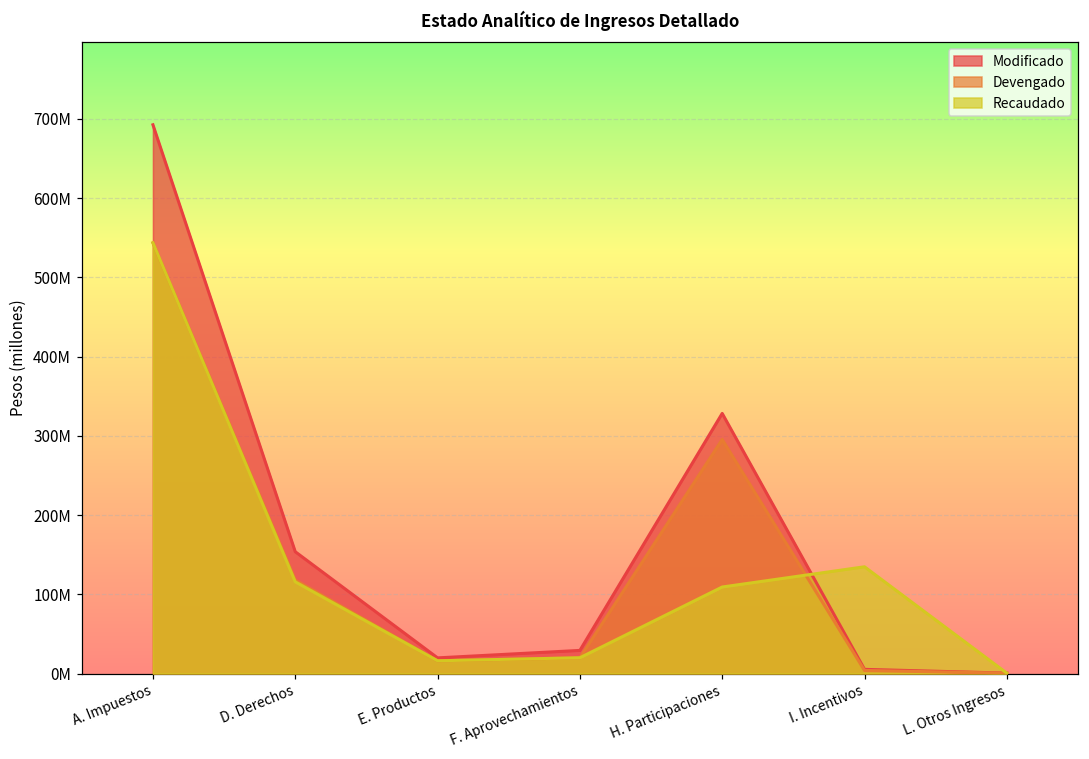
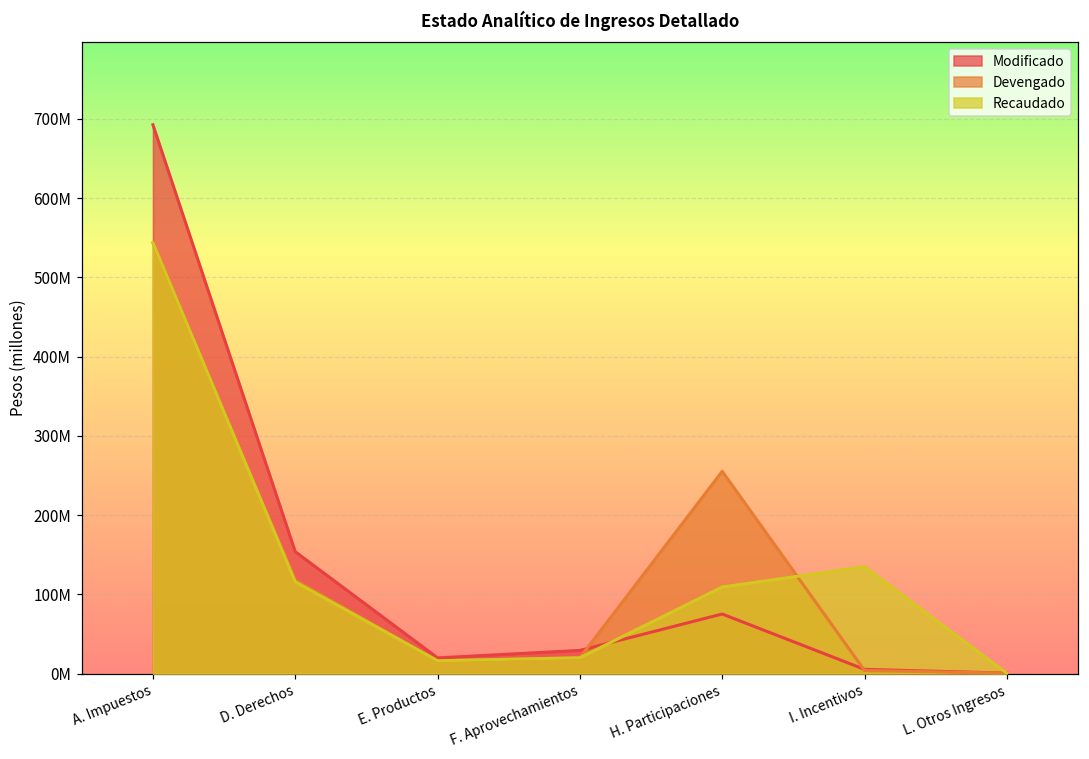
Modificado, H. Participaciones: 330000000 -> 80000000
Devengado, H. Participaciones: 300000000 -> 260000000
